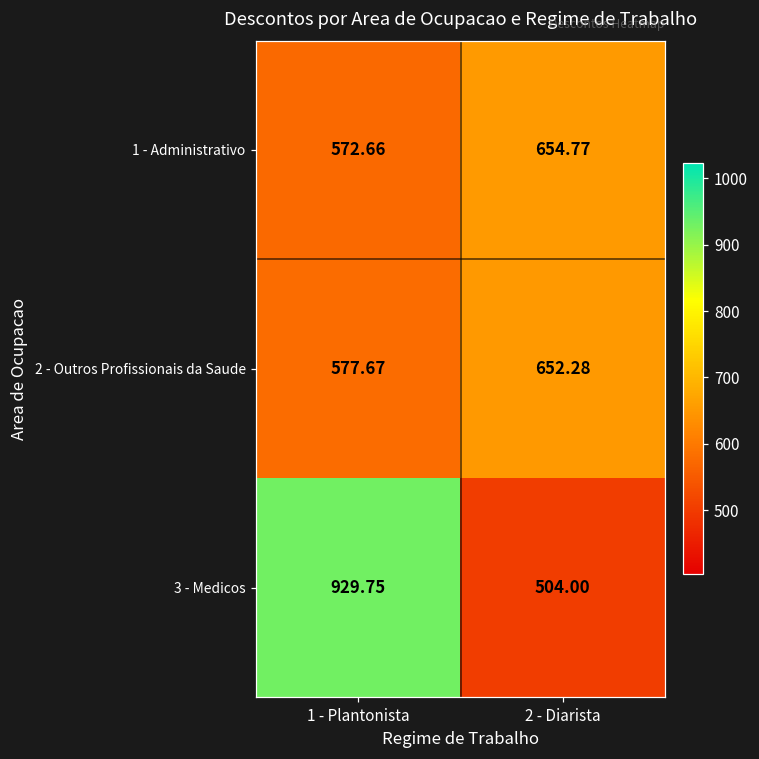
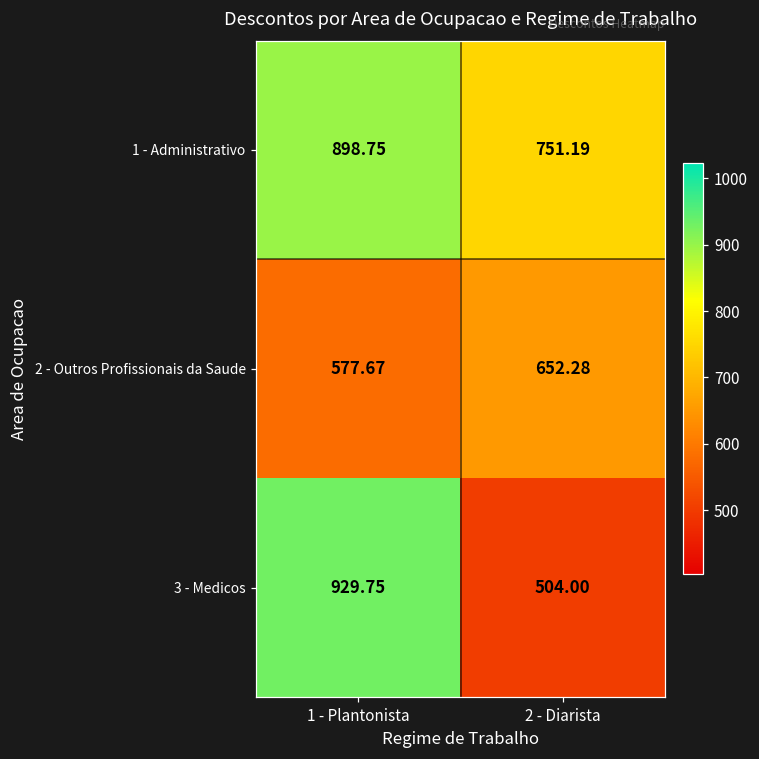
1 - Administrativo, 1 - Plantonista: 572.66 -> 898.75
1 - Administrativo, 2 - Diarista: 654.77 -> 751.19
